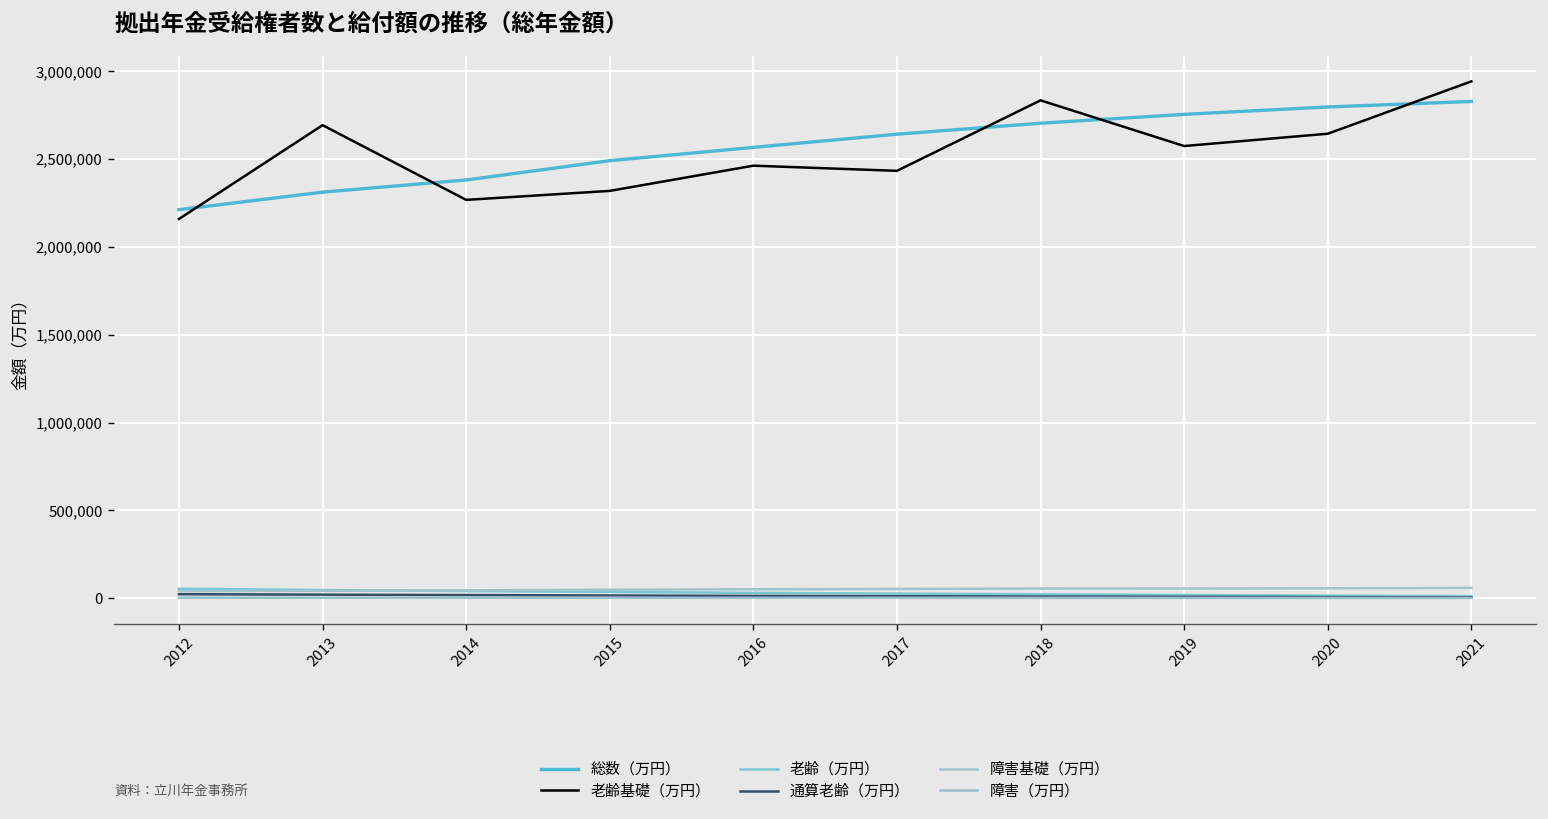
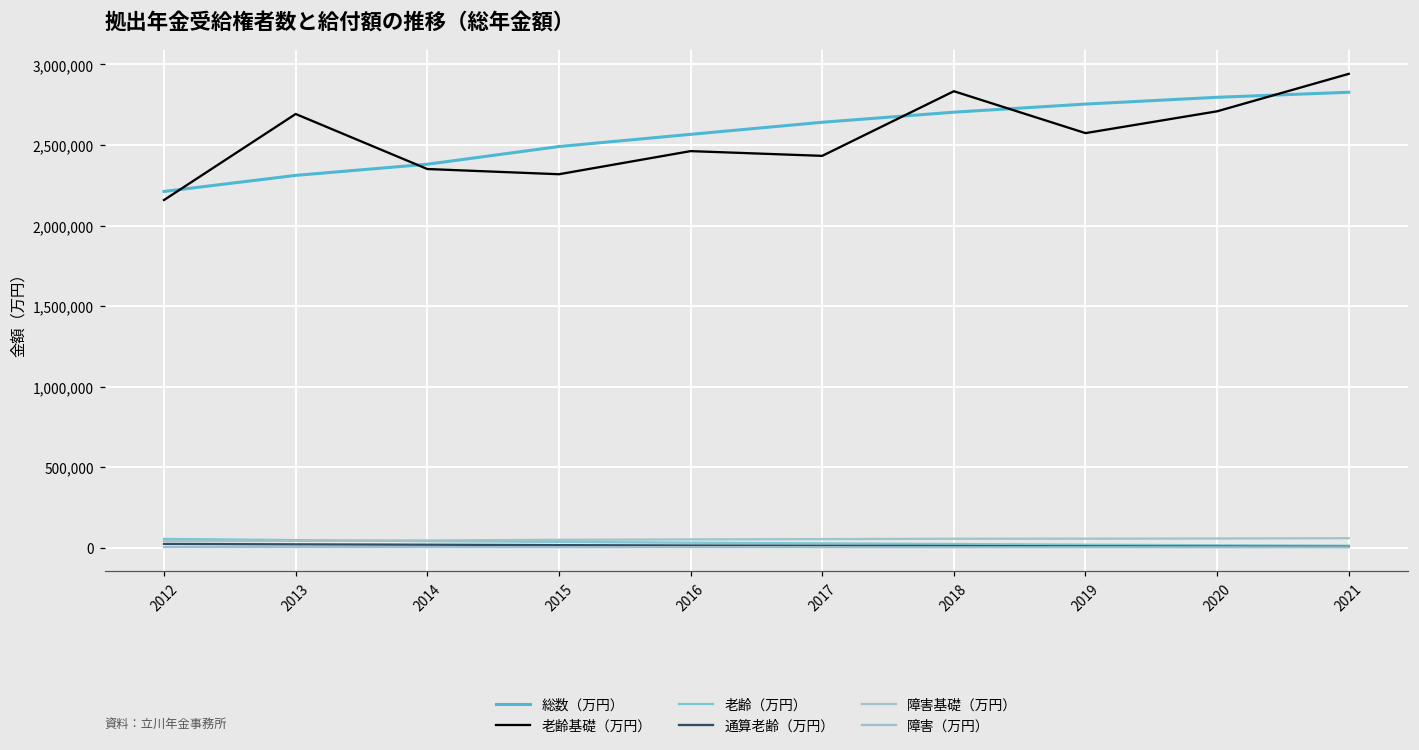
老齢基礎（万円）, 2014: 2,270,000 -> 2,350,000
老齢基礎（万円）, 2020: 2,640,000 -> 2,710,000
